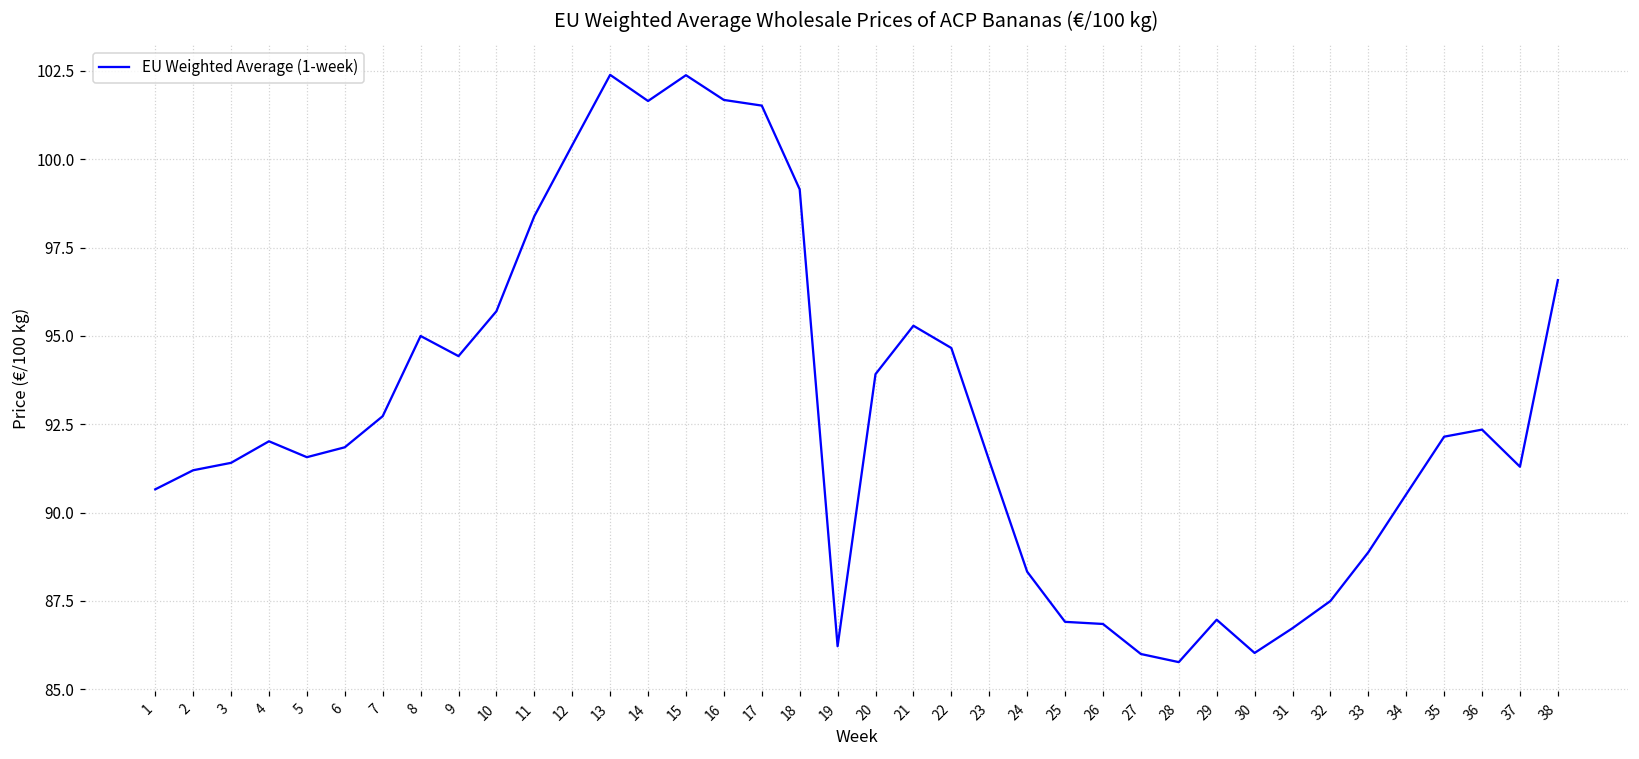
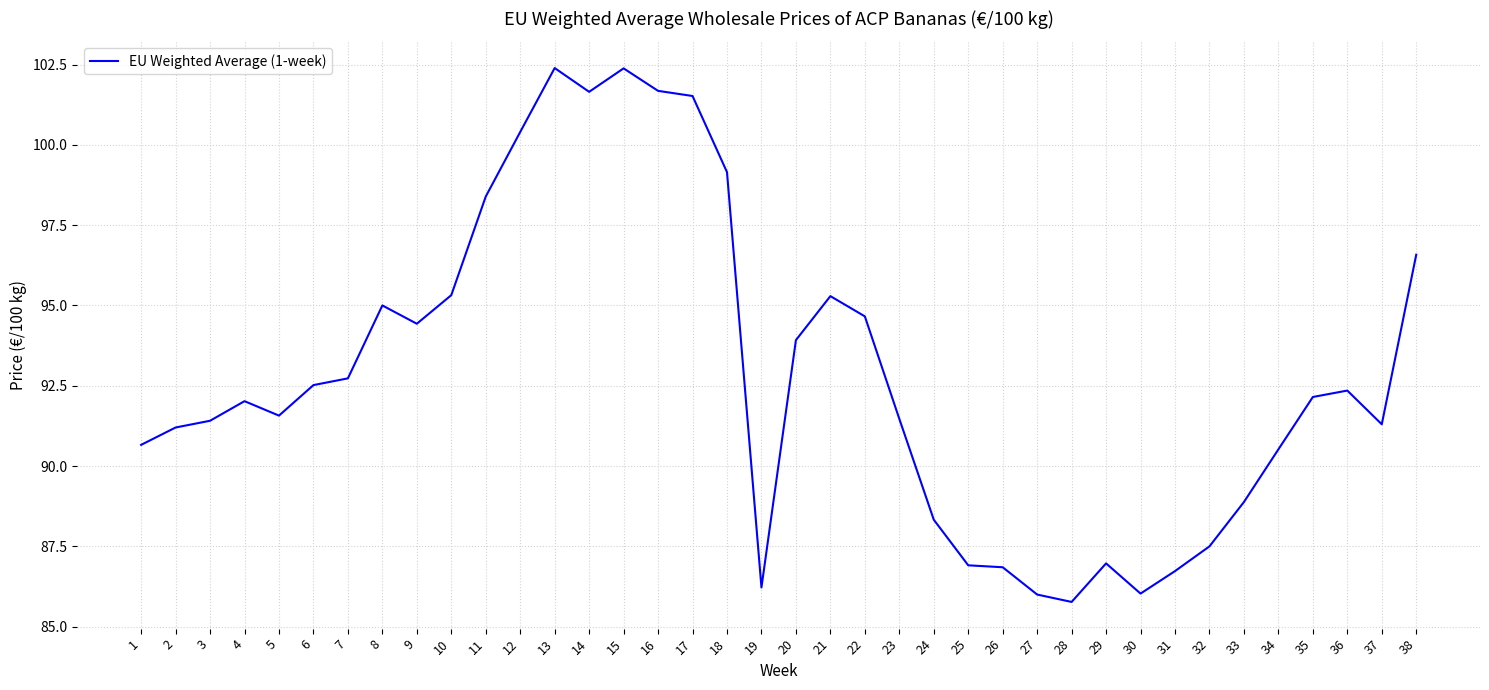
6: 91.9 -> 92.5
10: 95.7 -> 95.3
